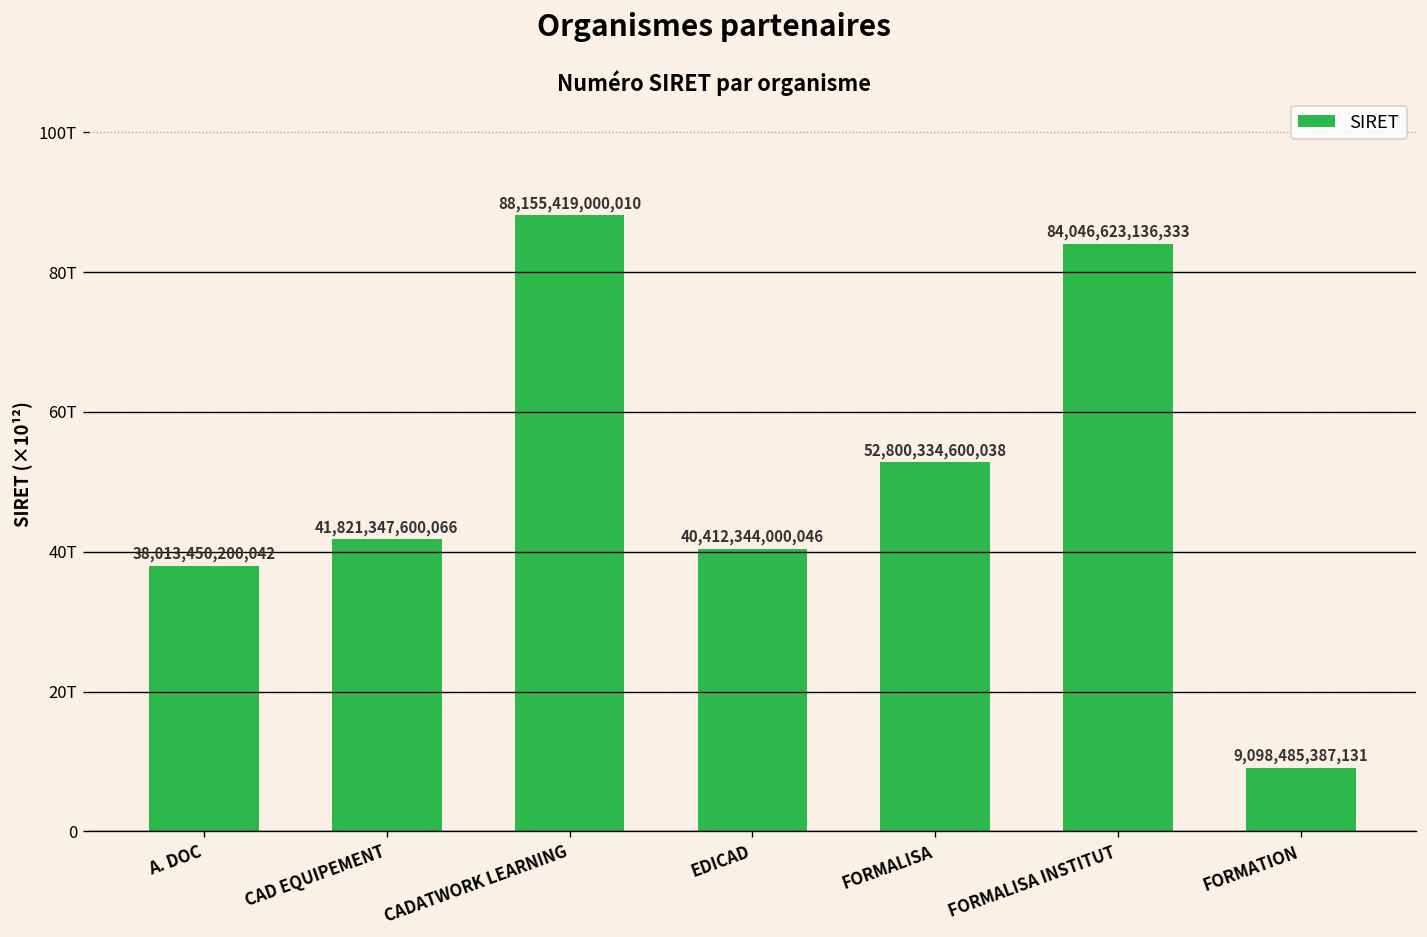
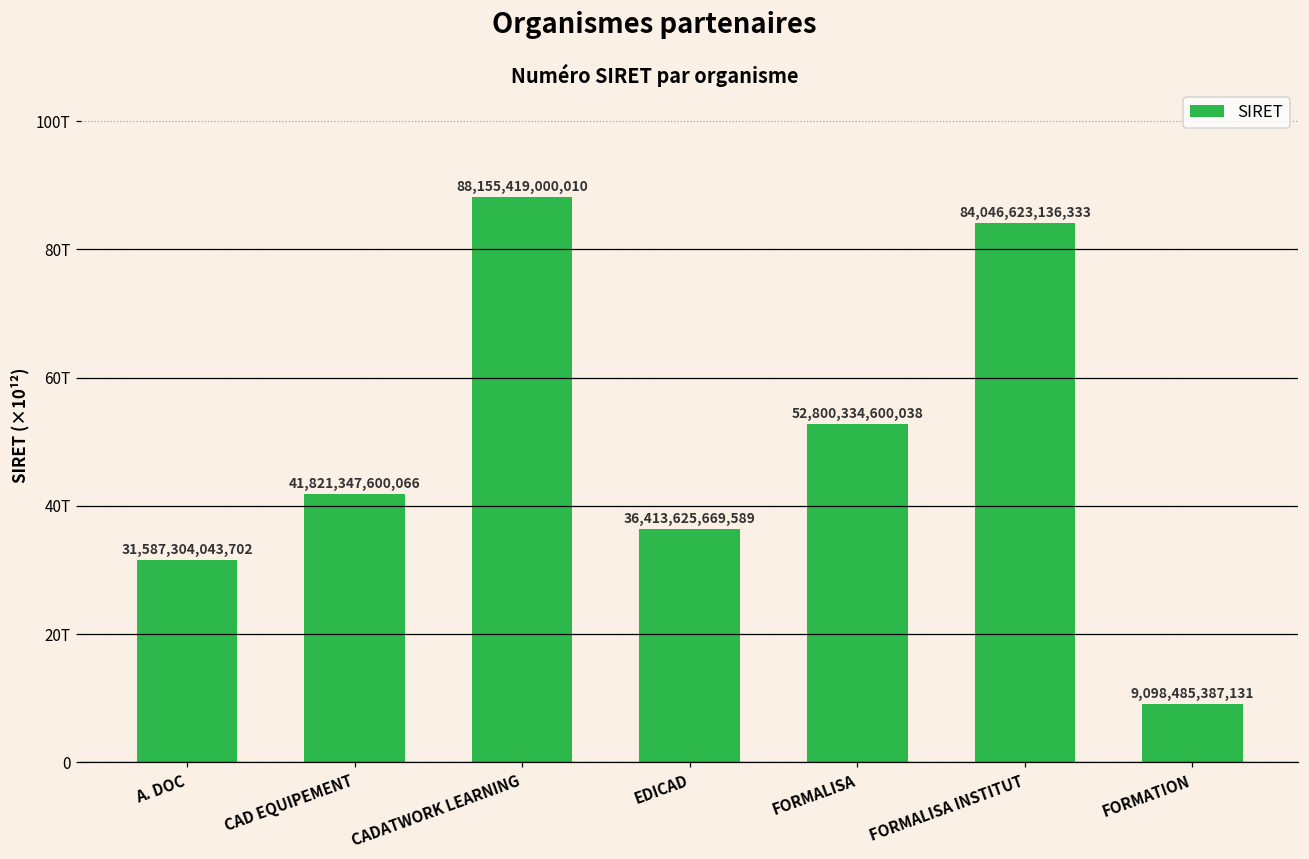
A. DOC: 38,013,450,200,042 -> 31,587,304,043,702
EDICAD: 40,412,344,000,046 -> 36,413,625,669,589
